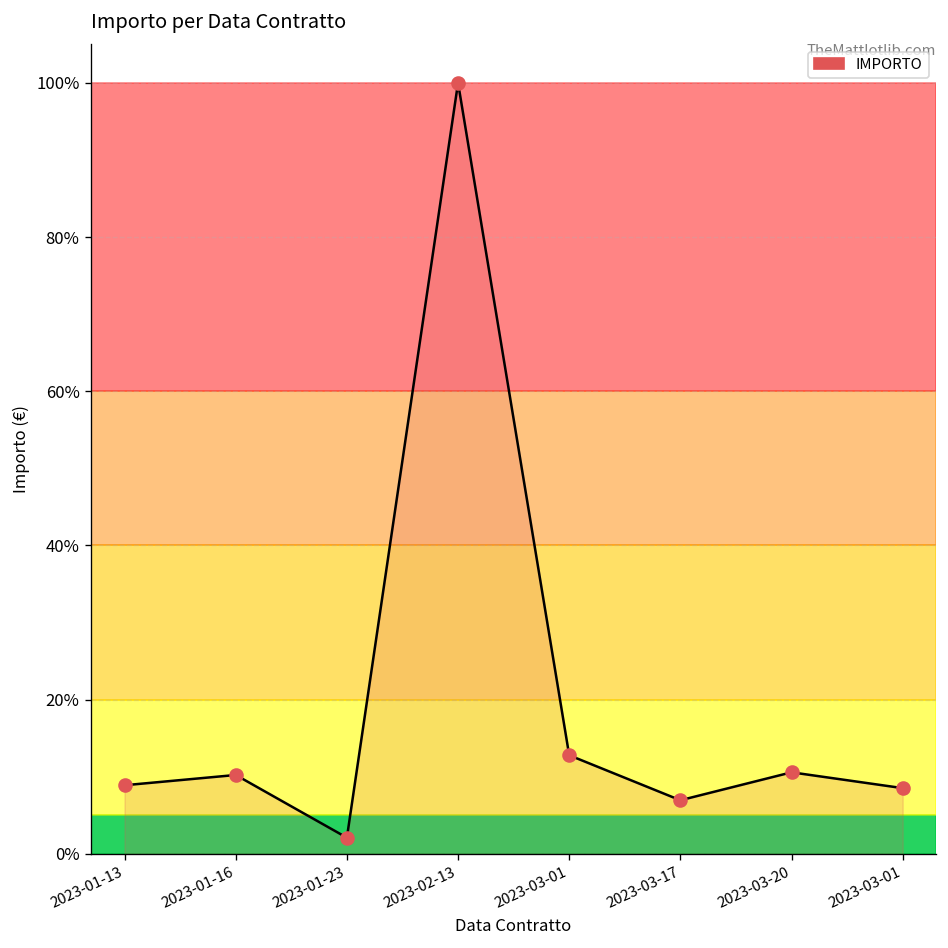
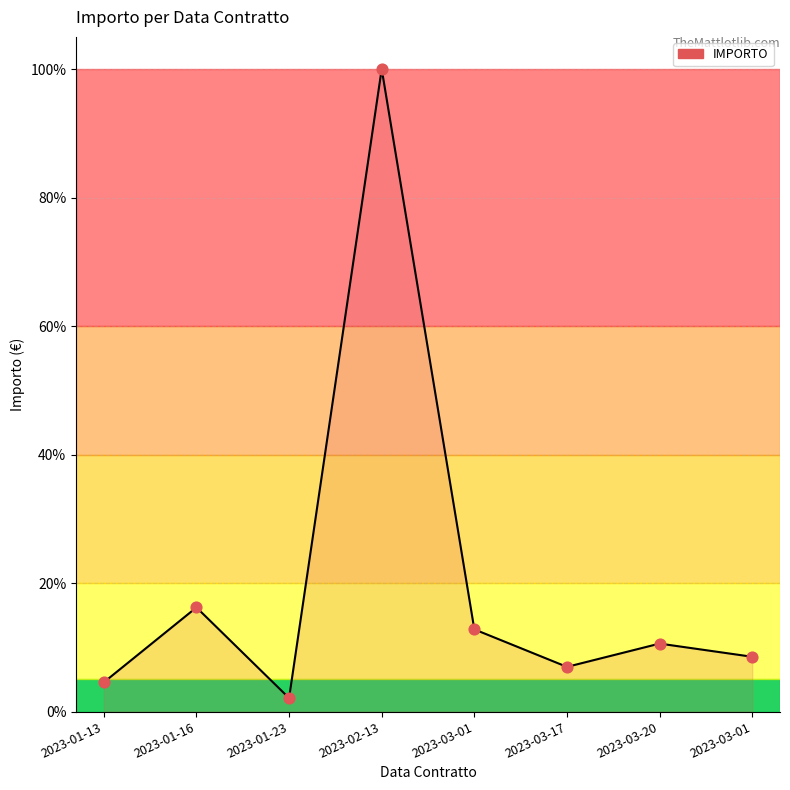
2023-01-13: 9% -> 5%
2023-01-16: 10% -> 16%
